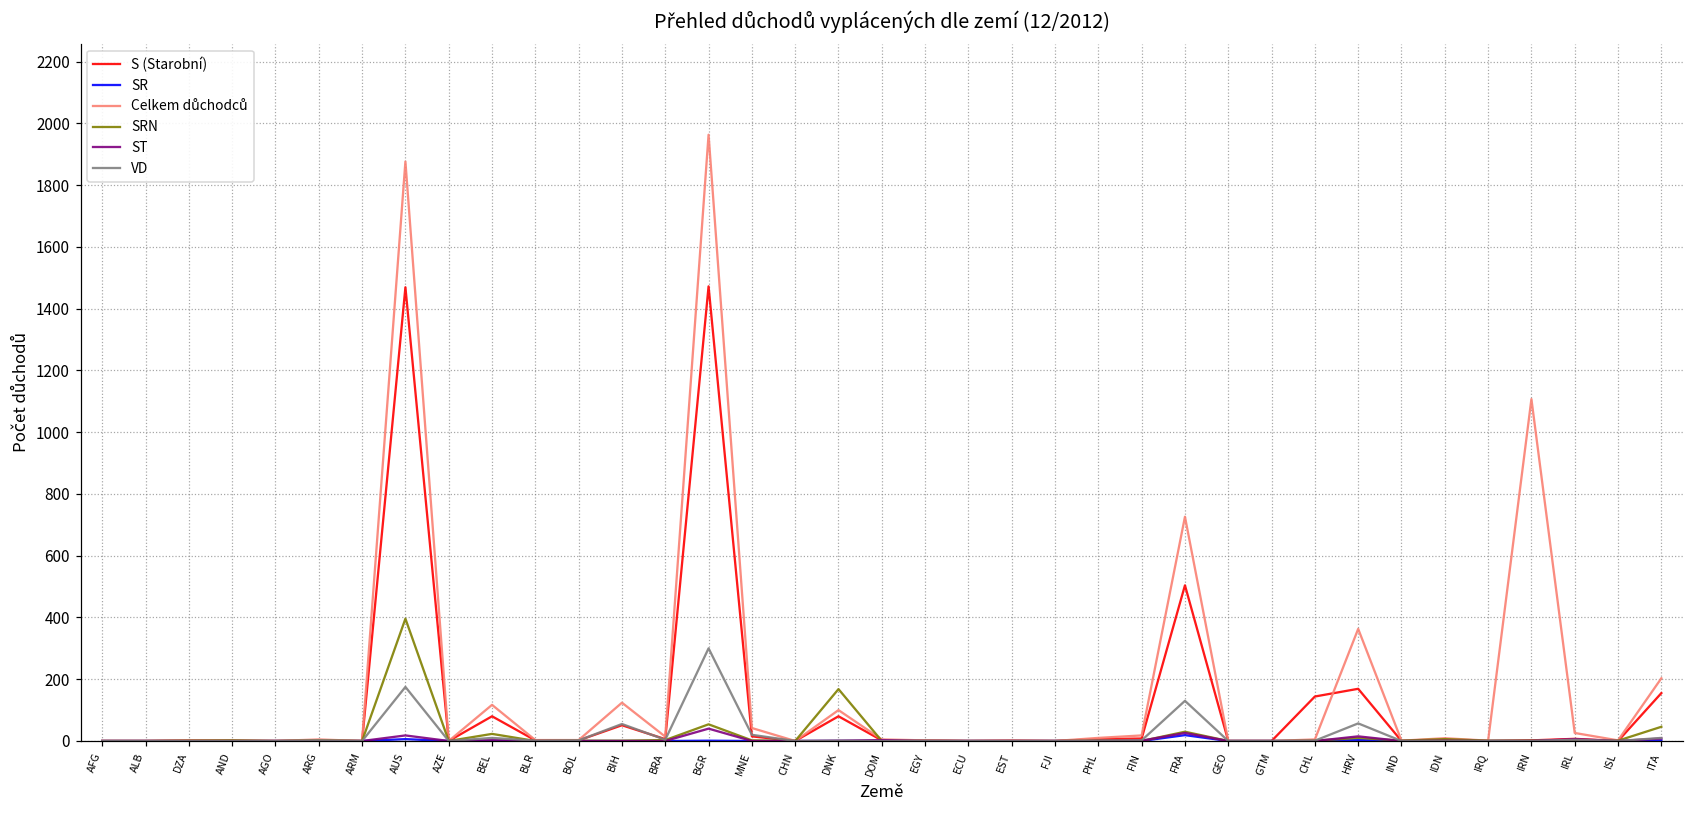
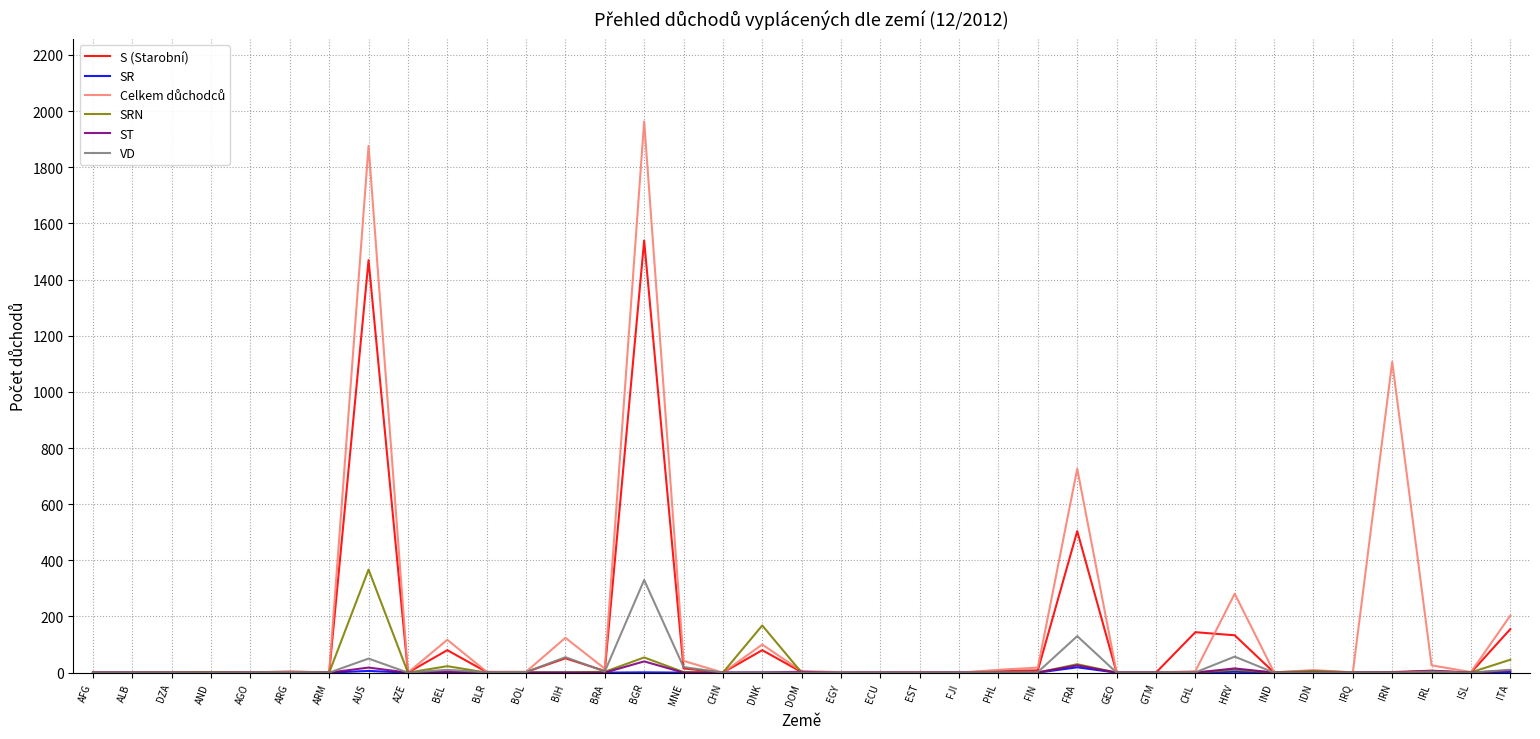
SRN, AUS: 400 -> 370
VD, AUS: 180 -> 50
S (Starobní), BGR: 1470 -> 1540
VD, BGR: 300 -> 330
S (Starobní), HRV: 170 -> 130
Celkem důchodců, HRV: 360 -> 280
